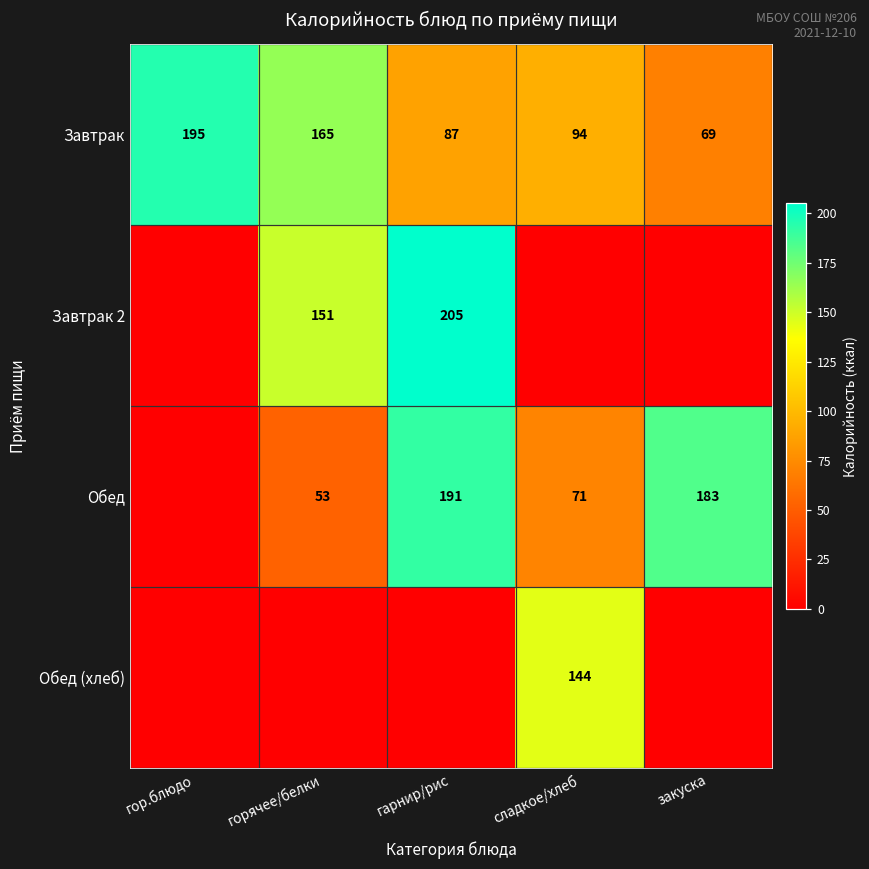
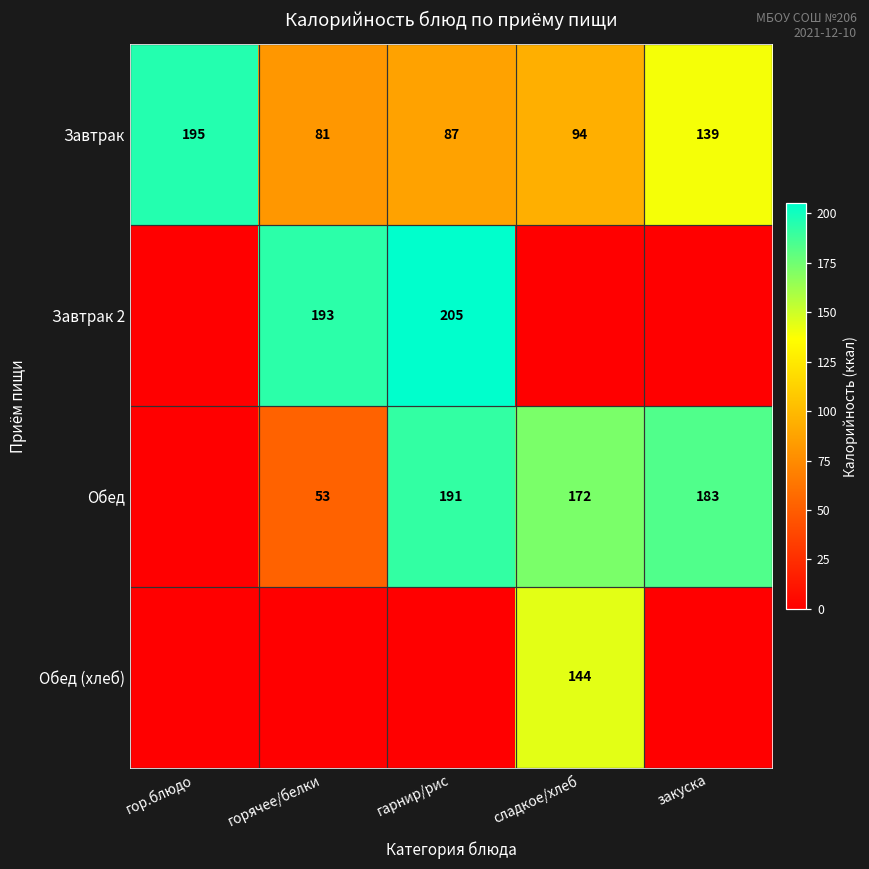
Завтрак, горячее/белки: 165 -> 81
Завтрак, закуска: 69 -> 139
Завтрак 2, горячее/белки: 151 -> 193
Обед, сладкое/хлеб: 71 -> 172
